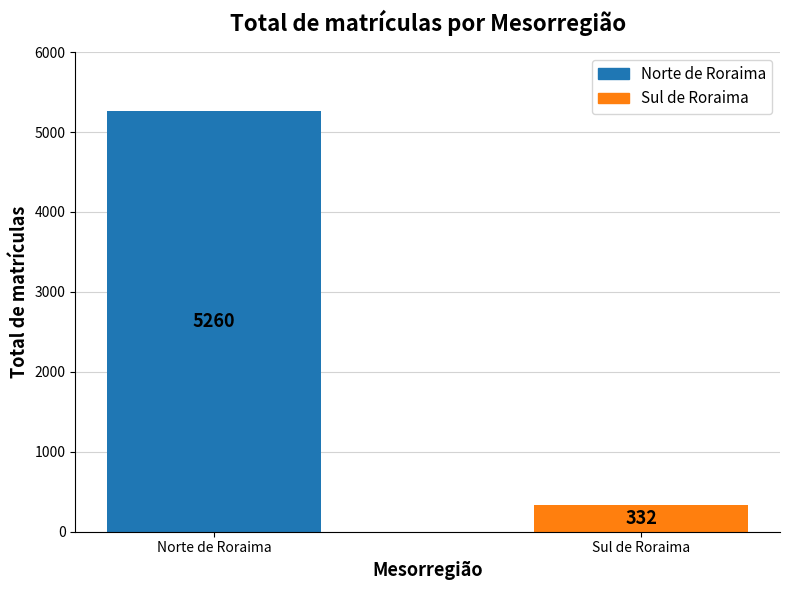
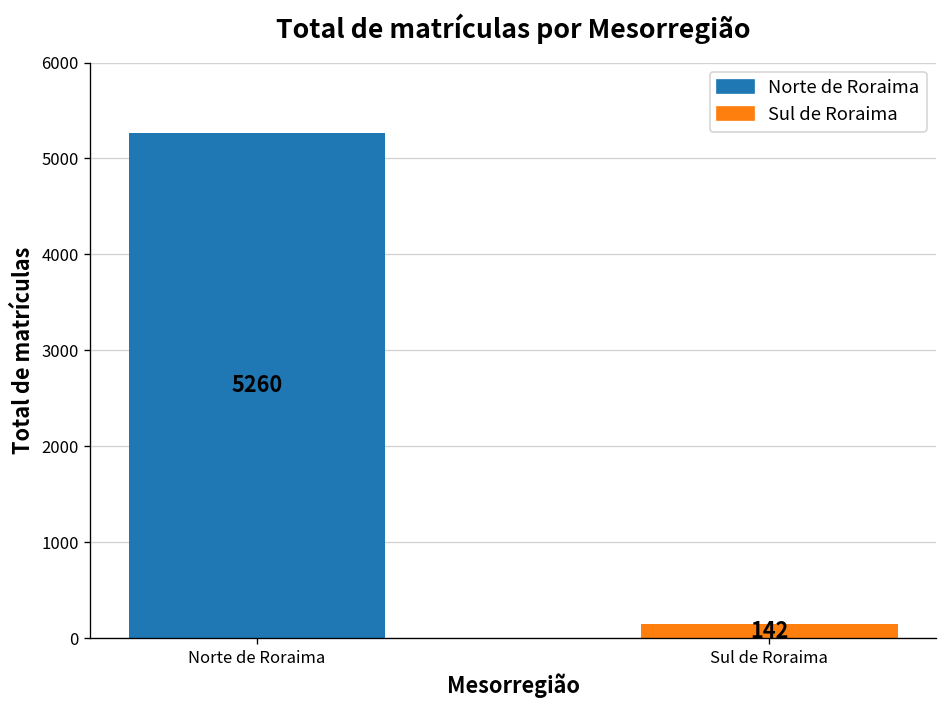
Sul de Roraima: 332 -> 142
